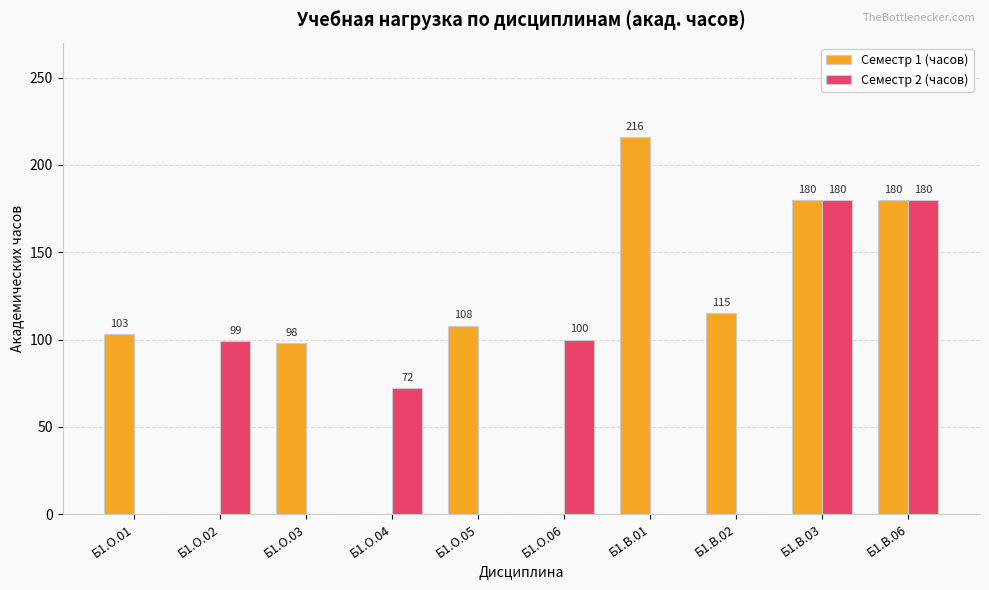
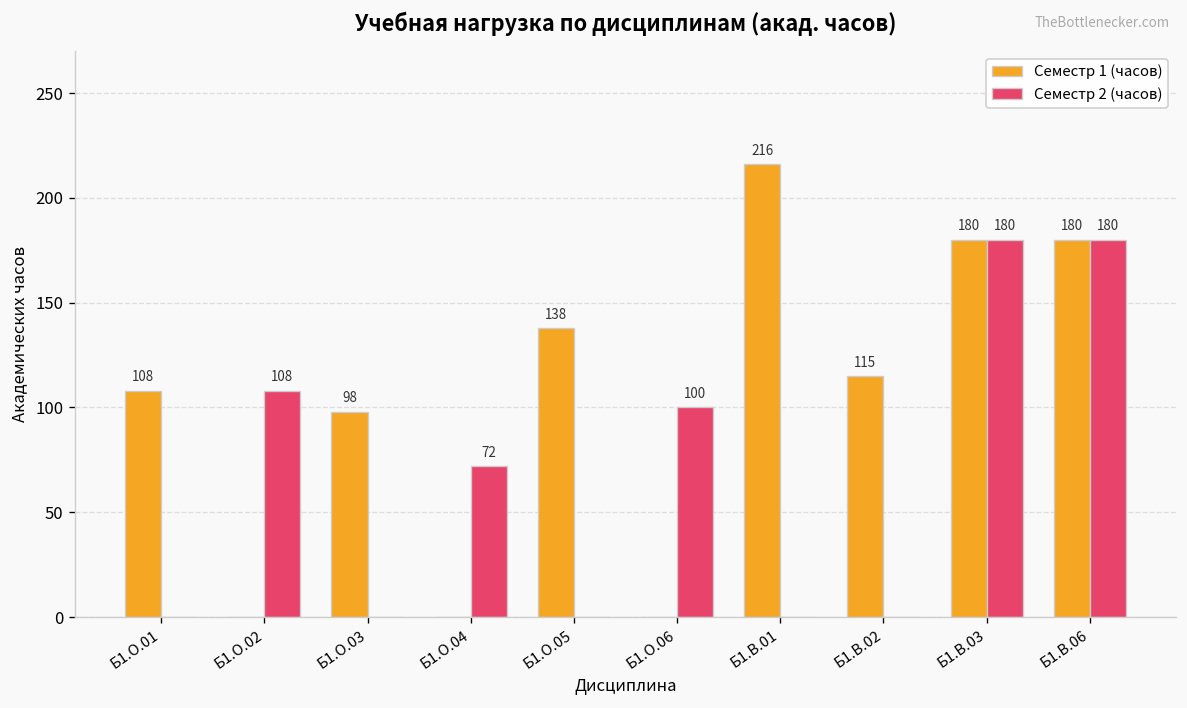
Семестр 1 (часов), Б1.О.01: 103 -> 108
Семестр 2 (часов), Б1.О.02: 99 -> 108
Семестр 1 (часов), Б1.О.05: 108 -> 138
